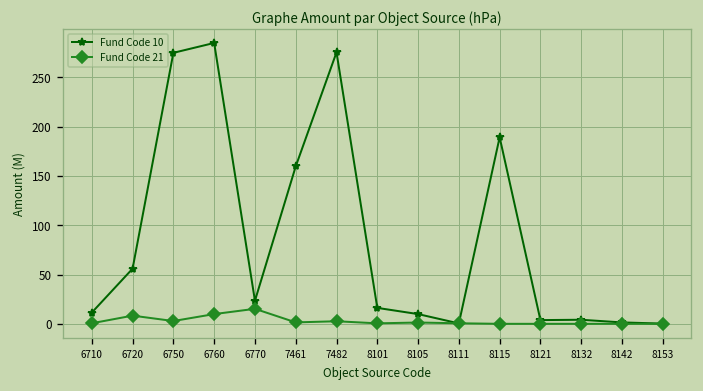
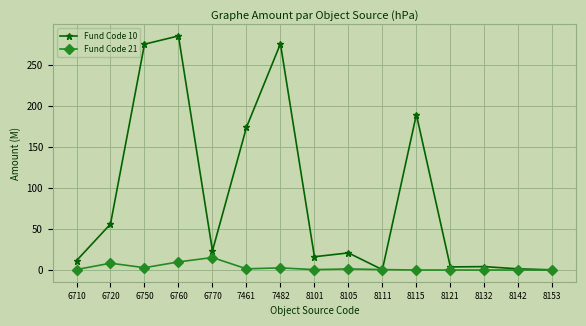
Fund Code 10, 7461: 160 -> 170
Fund Code 10, 8105: 10 -> 20
